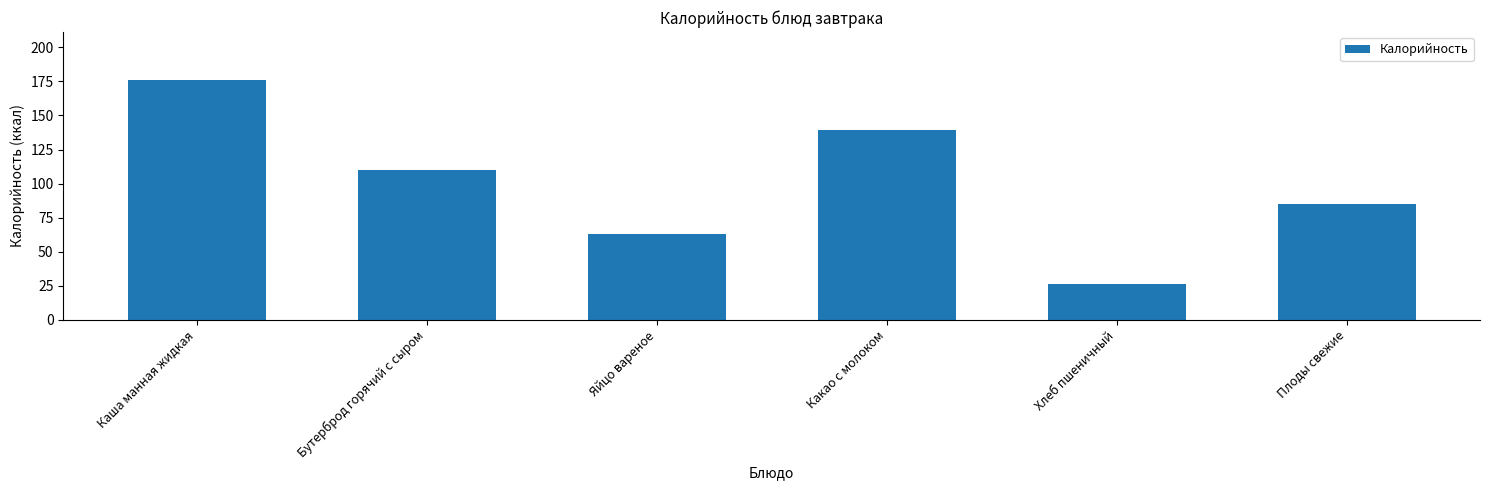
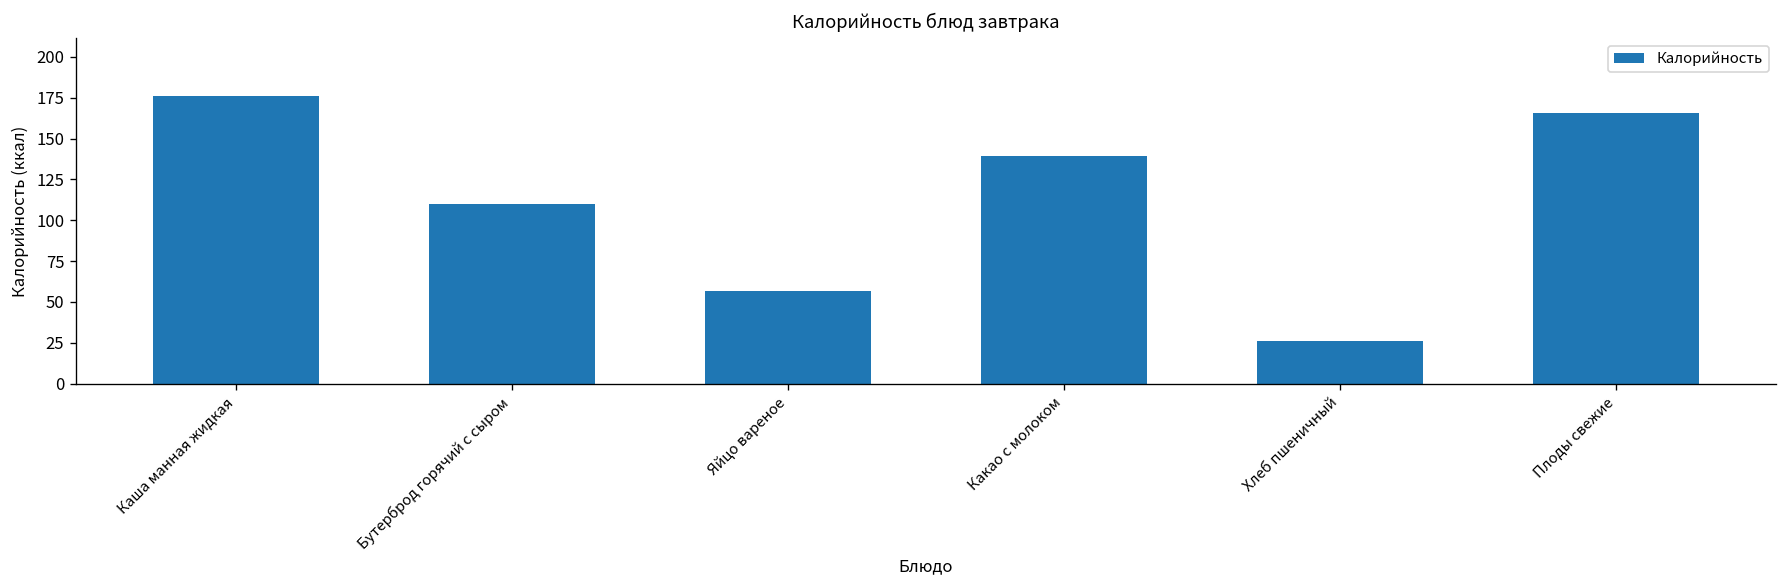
Яйцо вареное: 63 -> 57
Плоды свежие: 85 -> 166
